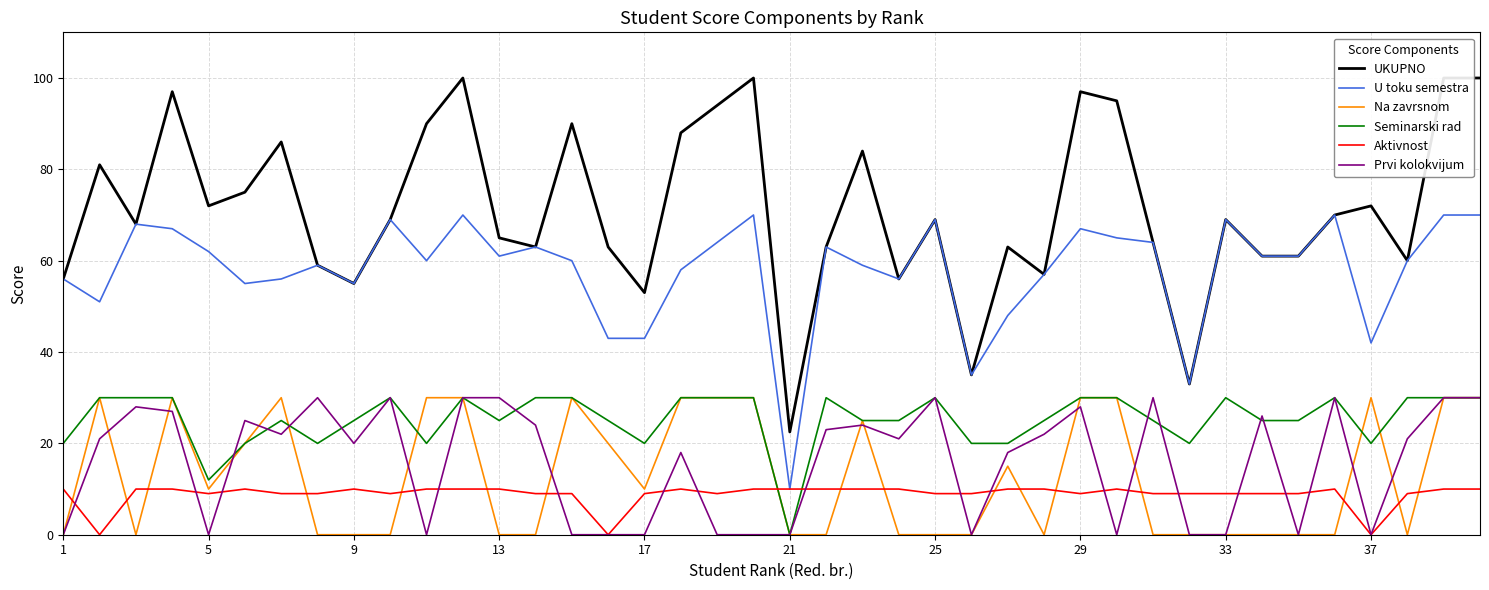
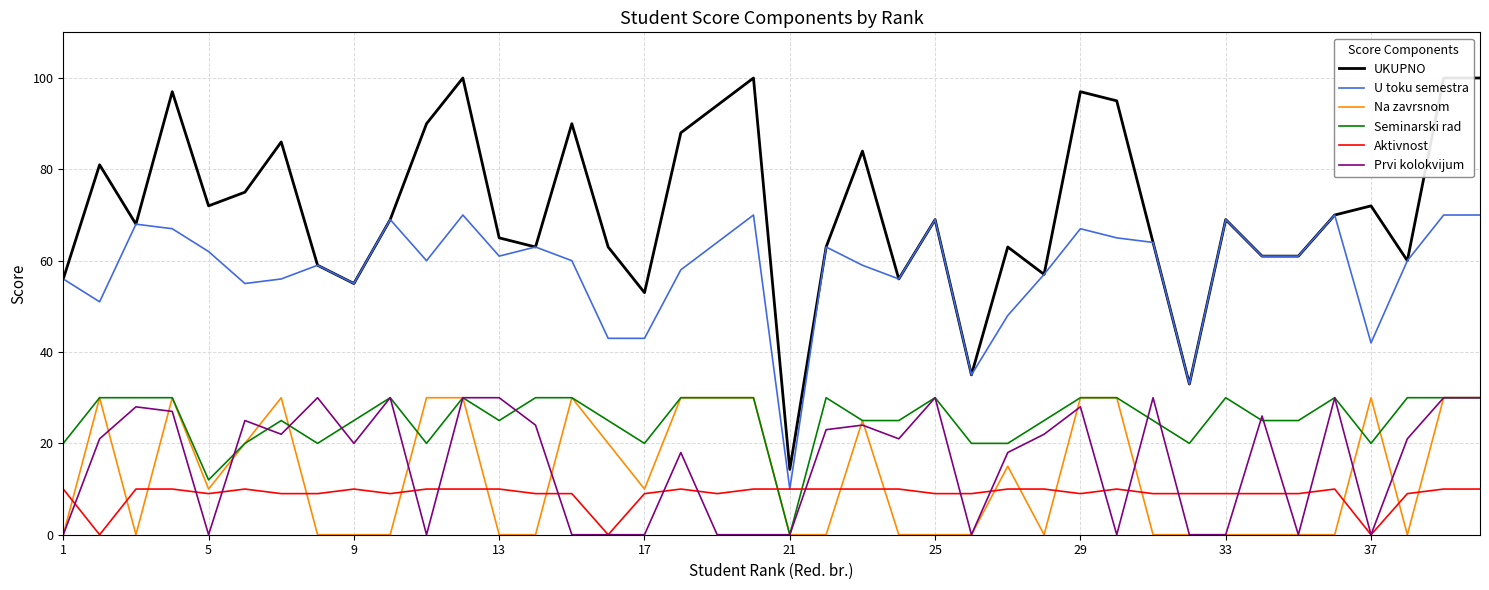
UKUPNO, 21: 23 -> 14
